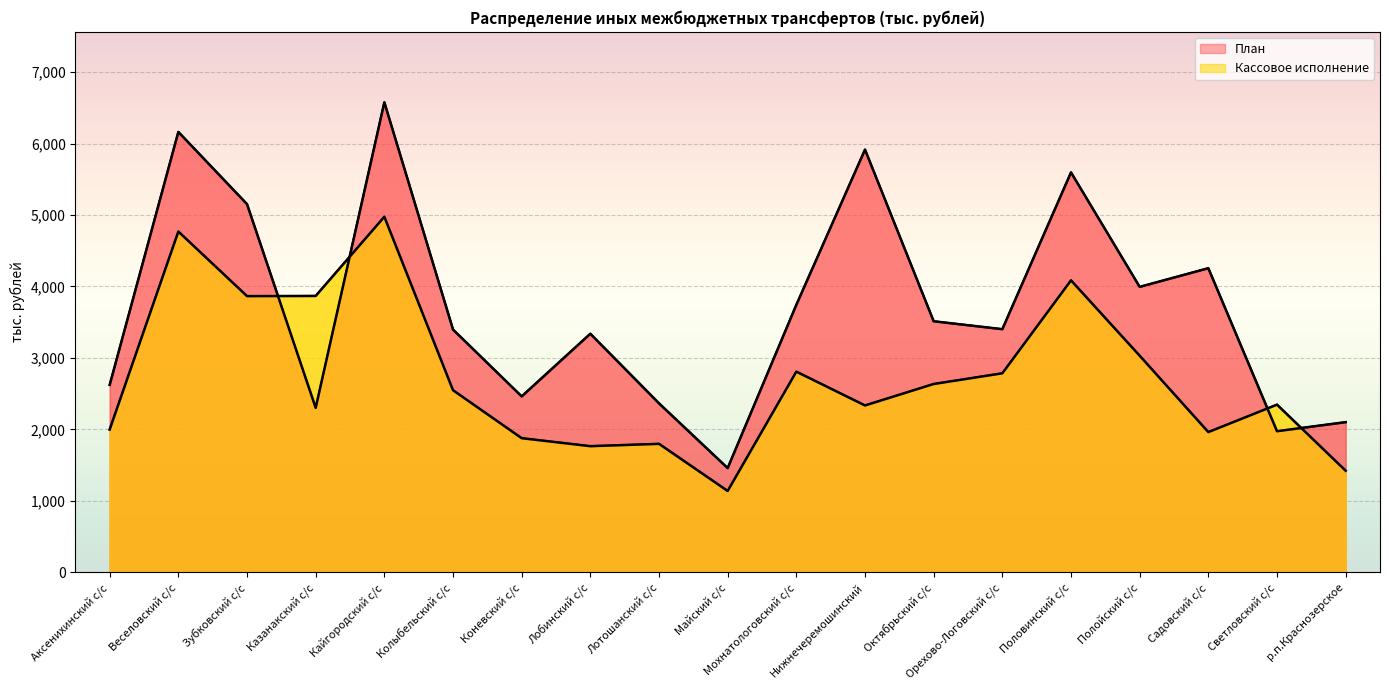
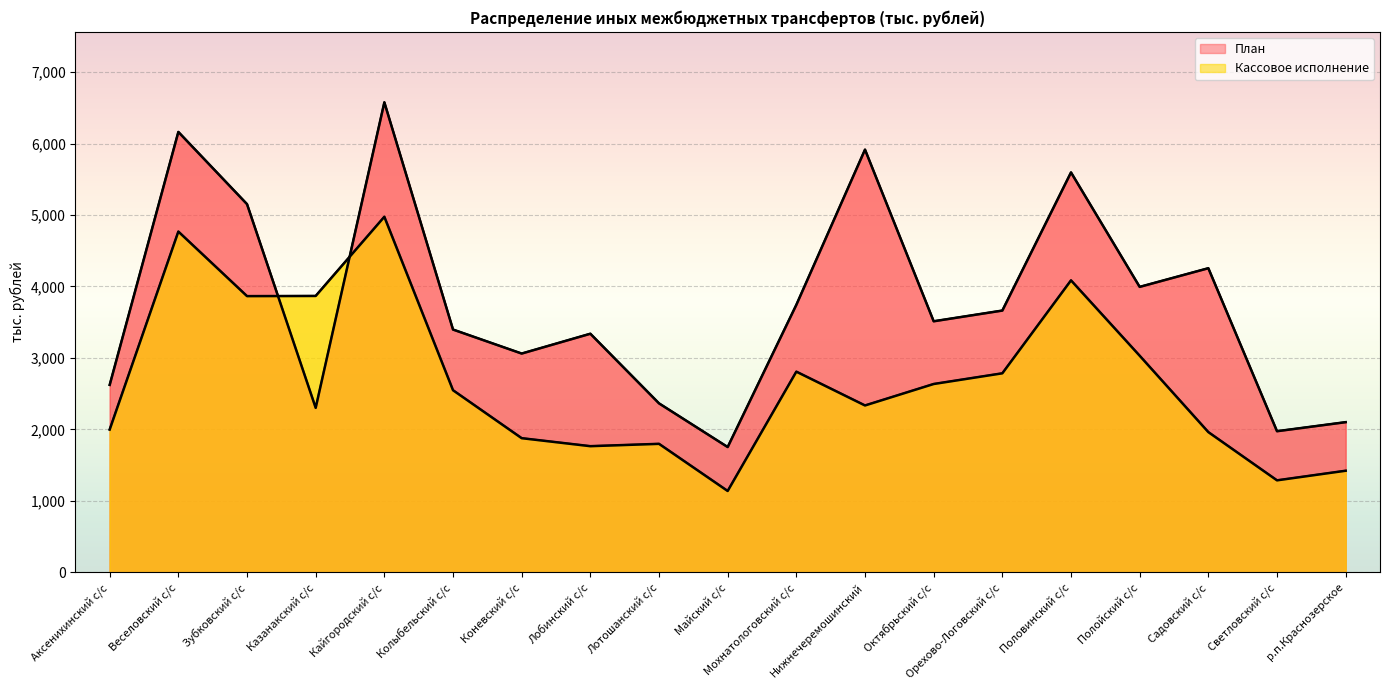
План, Коневский с/с: 2,500 -> 3,100
План, Майский с/с: 1,500 -> 1,800
План, Орехово-Логовский с/с: 3,400 -> 3,700
Кассовое исполнение, Светловский с/с: 2,300 -> 1,300
